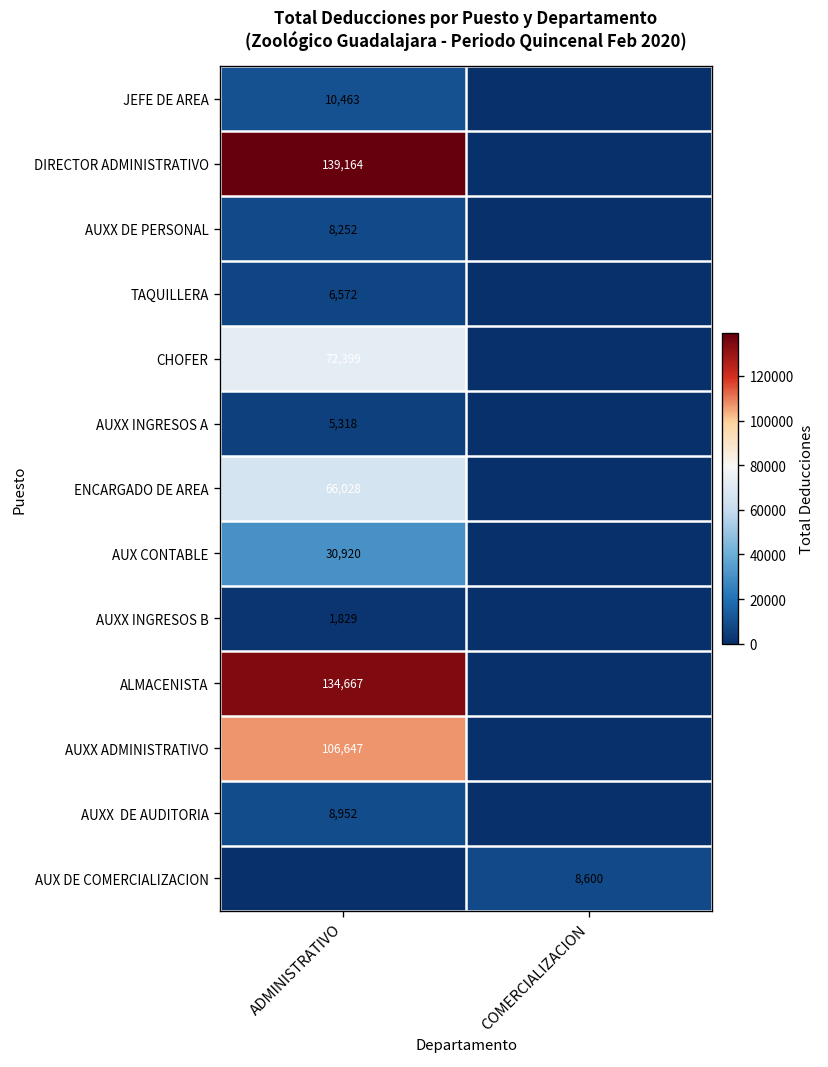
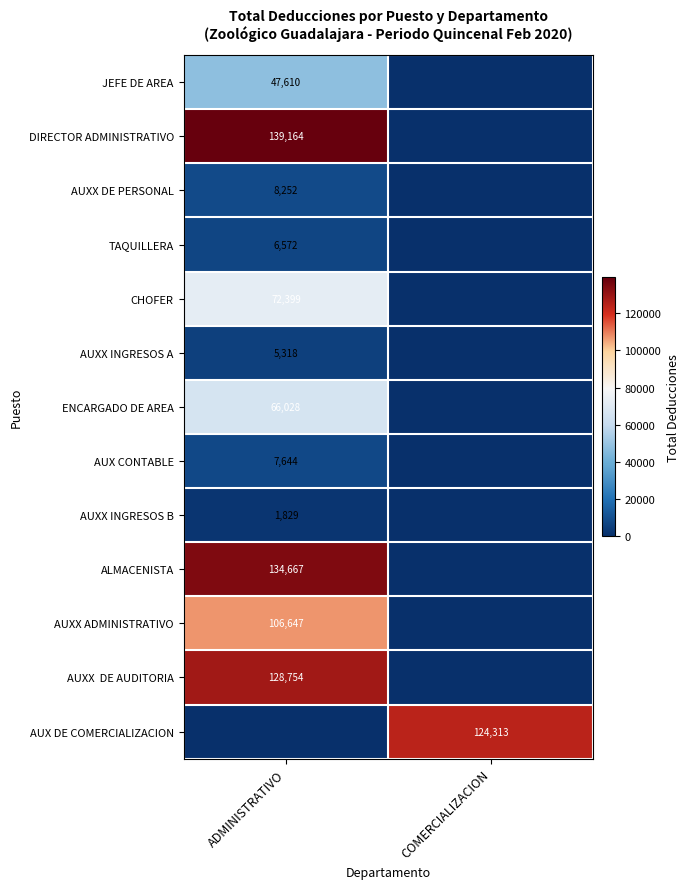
JEFE DE AREA, ADMINISTRATIVO: 10,463 -> 47,610
AUX CONTABLE, ADMINISTRATIVO: 30,920 -> 7,644
AUXX DE AUDITORIA, ADMINISTRATIVO: 8,952 -> 128,754
AUX DE COMERCIALIZACION, COMERCIALIZACION: 8,600 -> 124,313
